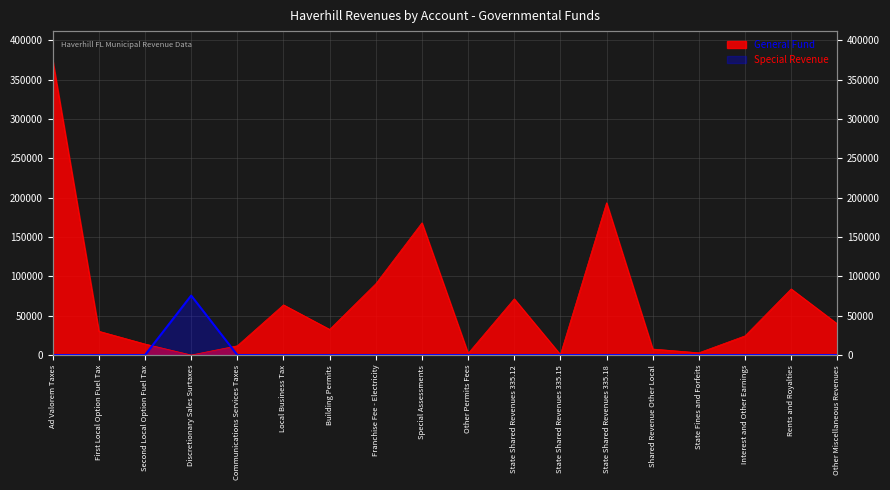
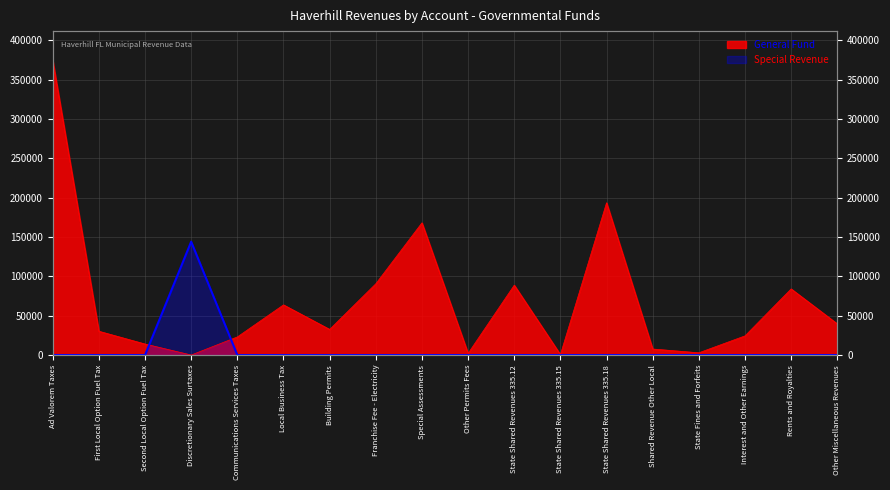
Special Revenue, Discretionary Sales Surtaxes: 80000 -> 140000
General Fund, Communications Services Taxes: 10000 -> 20000
General Fund, State Shared Revenues 335.12: 70000 -> 90000
